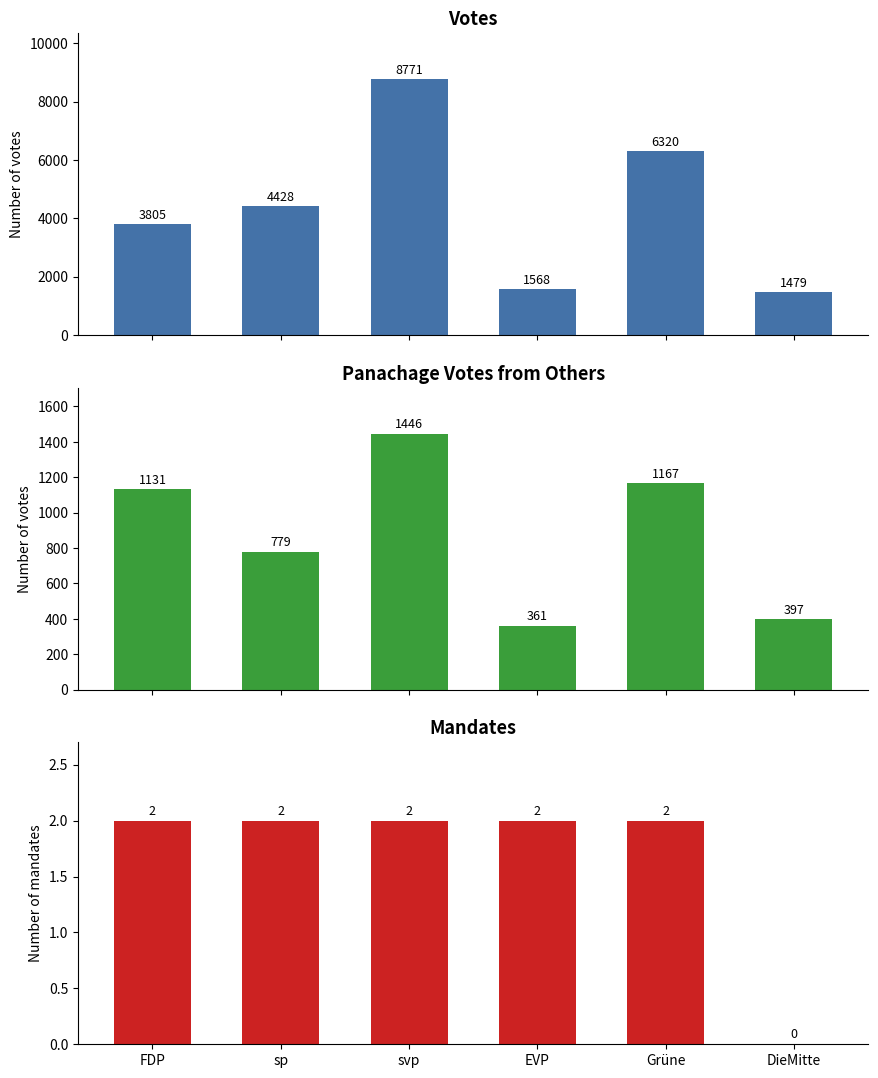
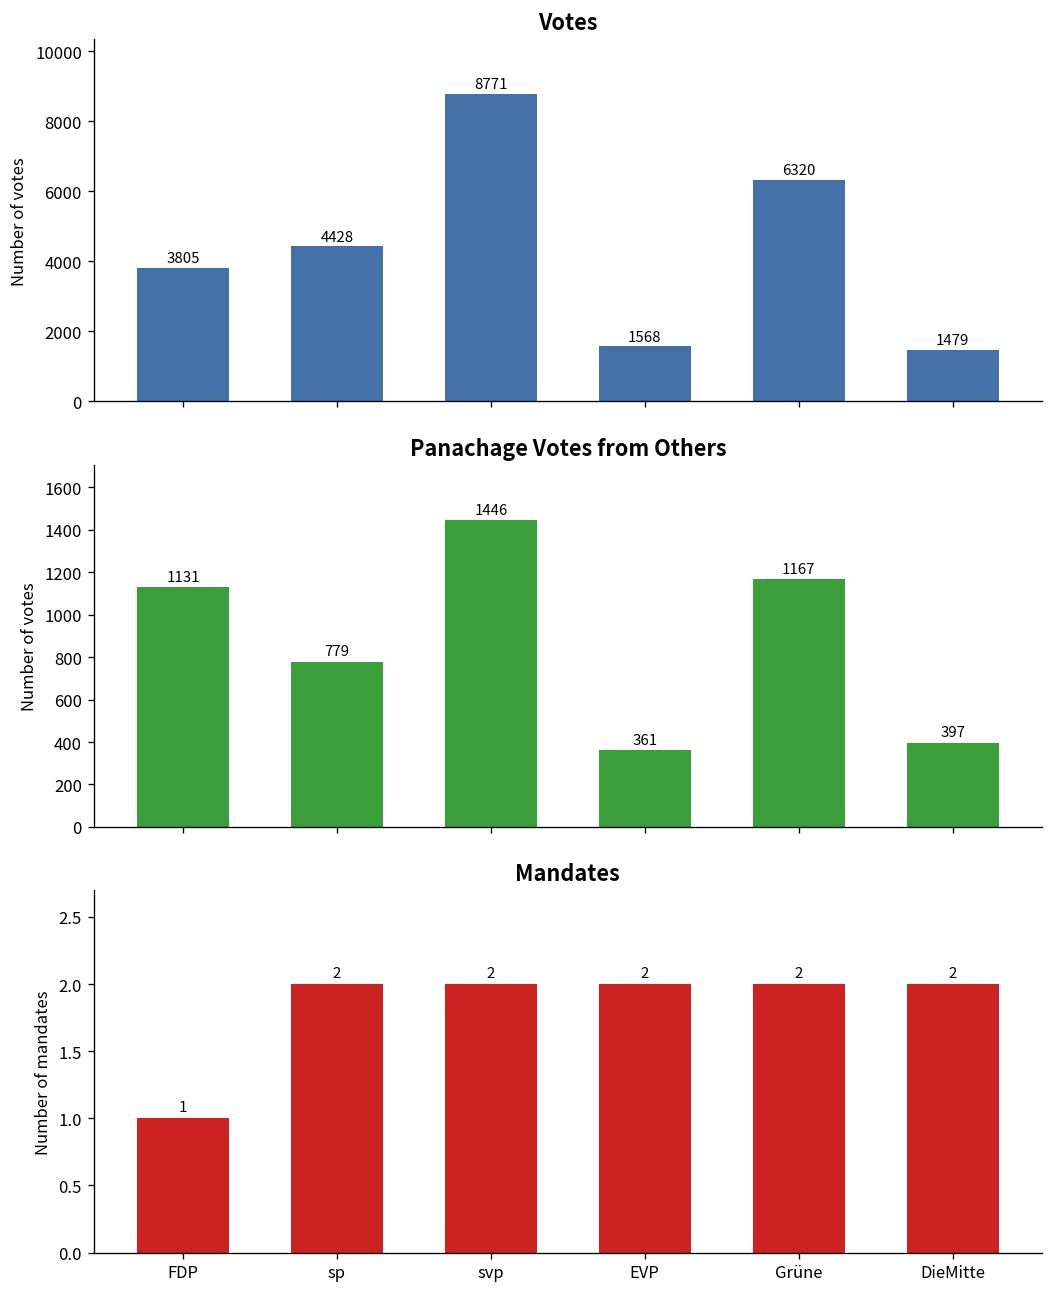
Mandates, FDP: 2 -> 1
Mandates, DieMitte: 0 -> 2
